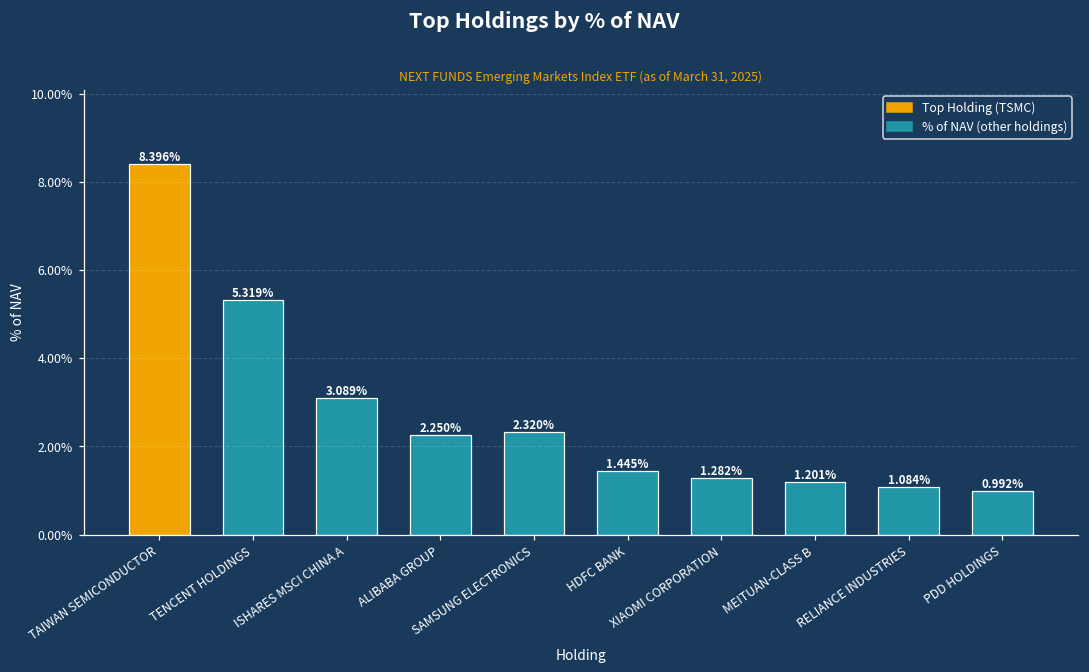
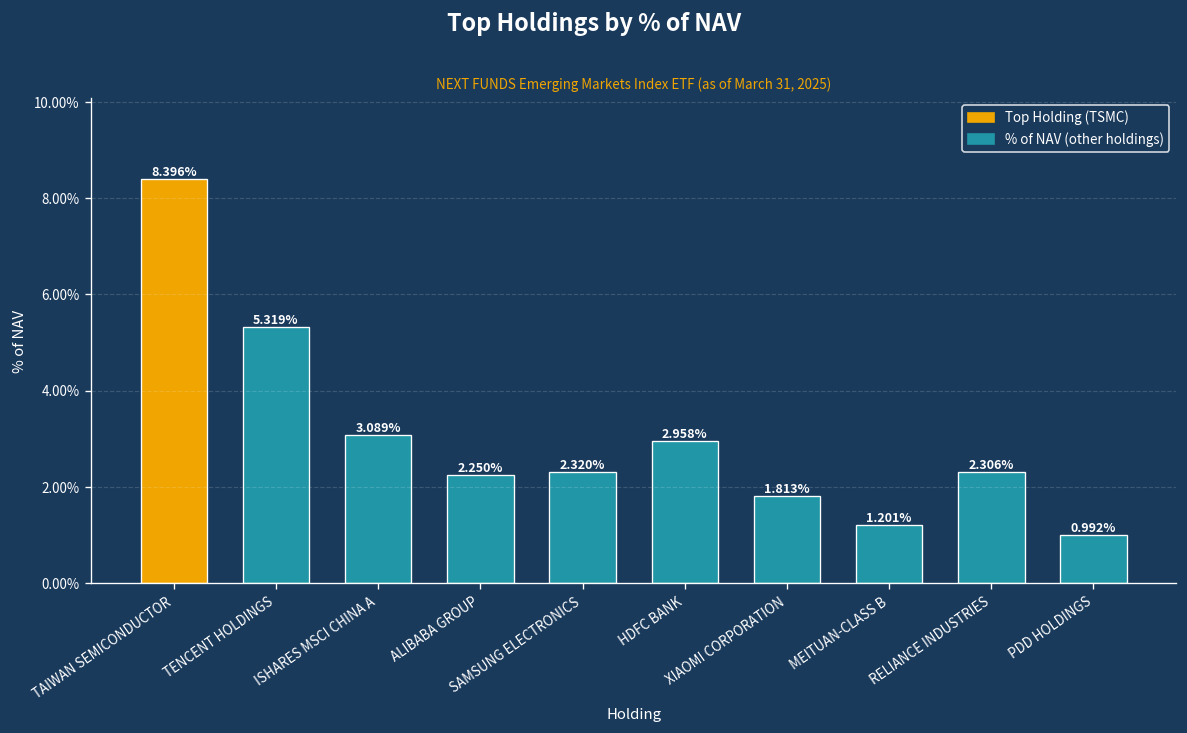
HDFC BANK: 1.445% -> 2.958%
XIAOMI CORPORATION: 1.282% -> 1.813%
RELIANCE INDUSTRIES: 1.084% -> 2.306%
